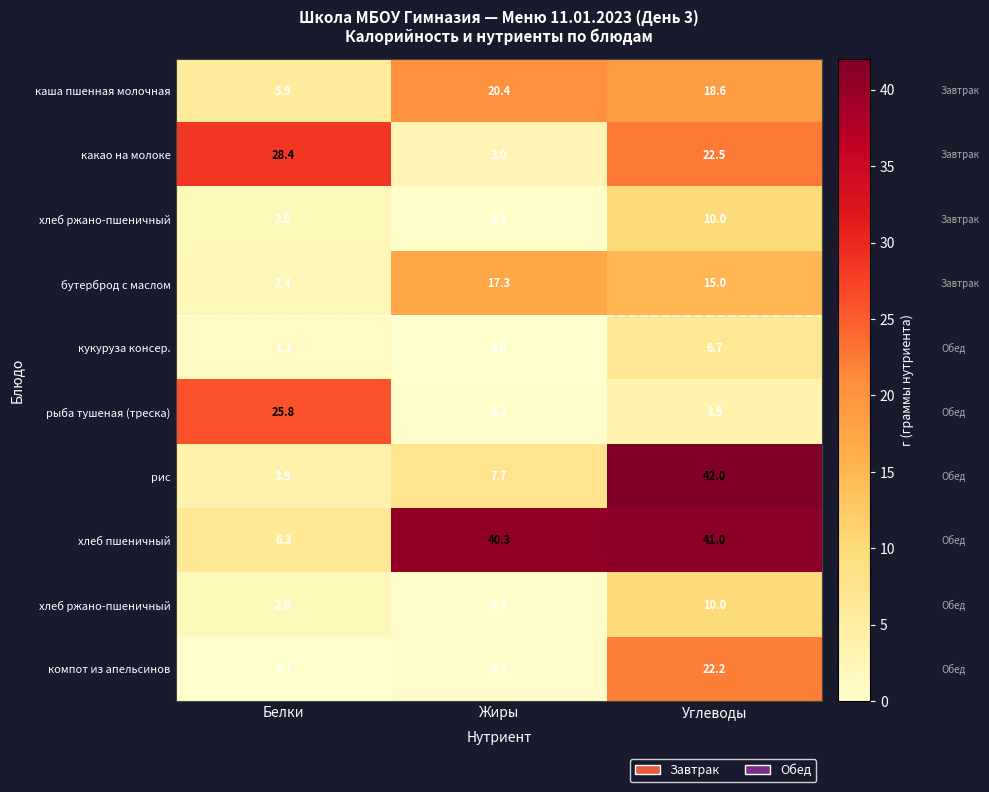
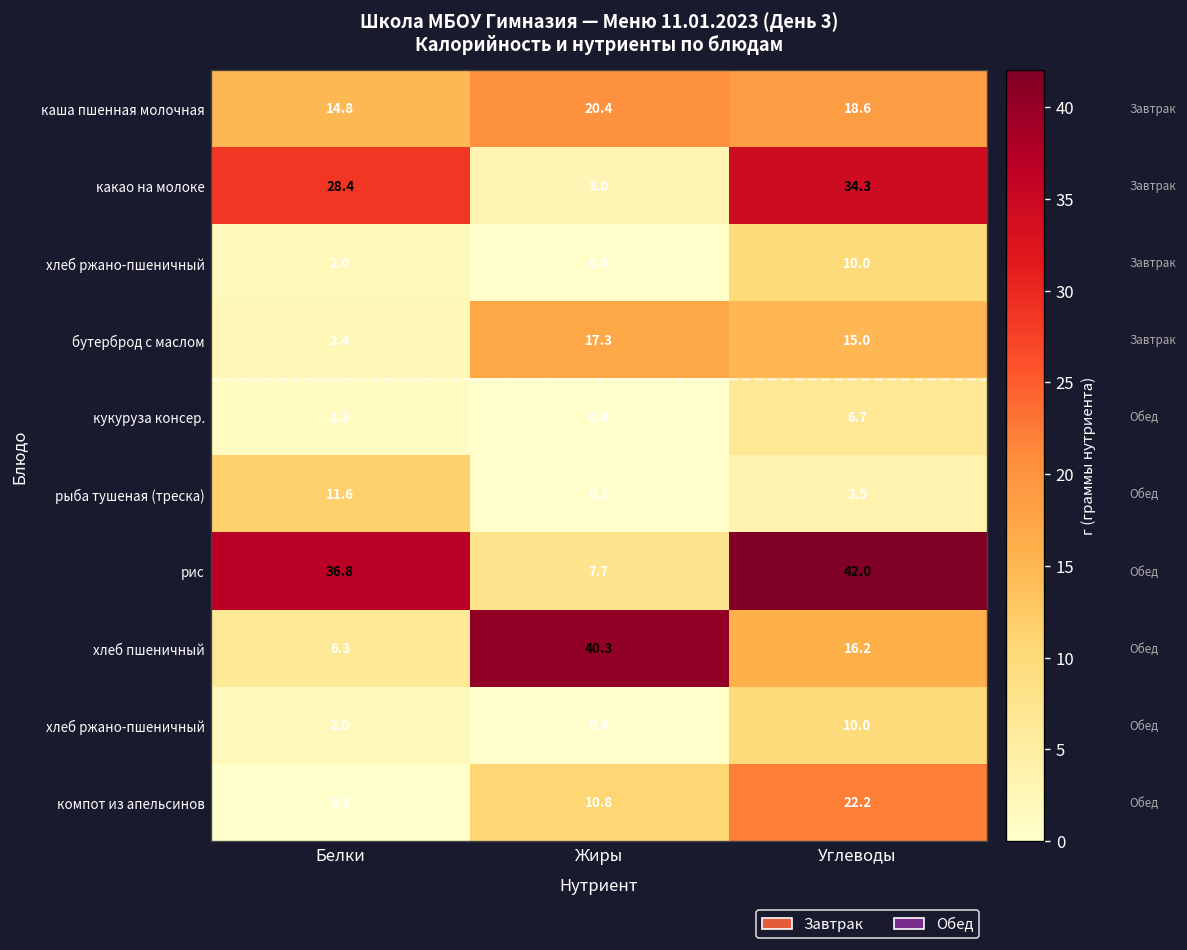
каша пшенная молочная, Белки: 5.9 -> 14.8
какао на молоке, Углеводы: 22.5 -> 34.3
рыба тушеная (треска), Белки: 25.8 -> 11.6
рис, Белки: 3.9 -> 36.8
хлеб пшеничный, Углеводы: 41.0 -> 16.2
компот из апельсинов, Жиры: 0.2 -> 10.8
